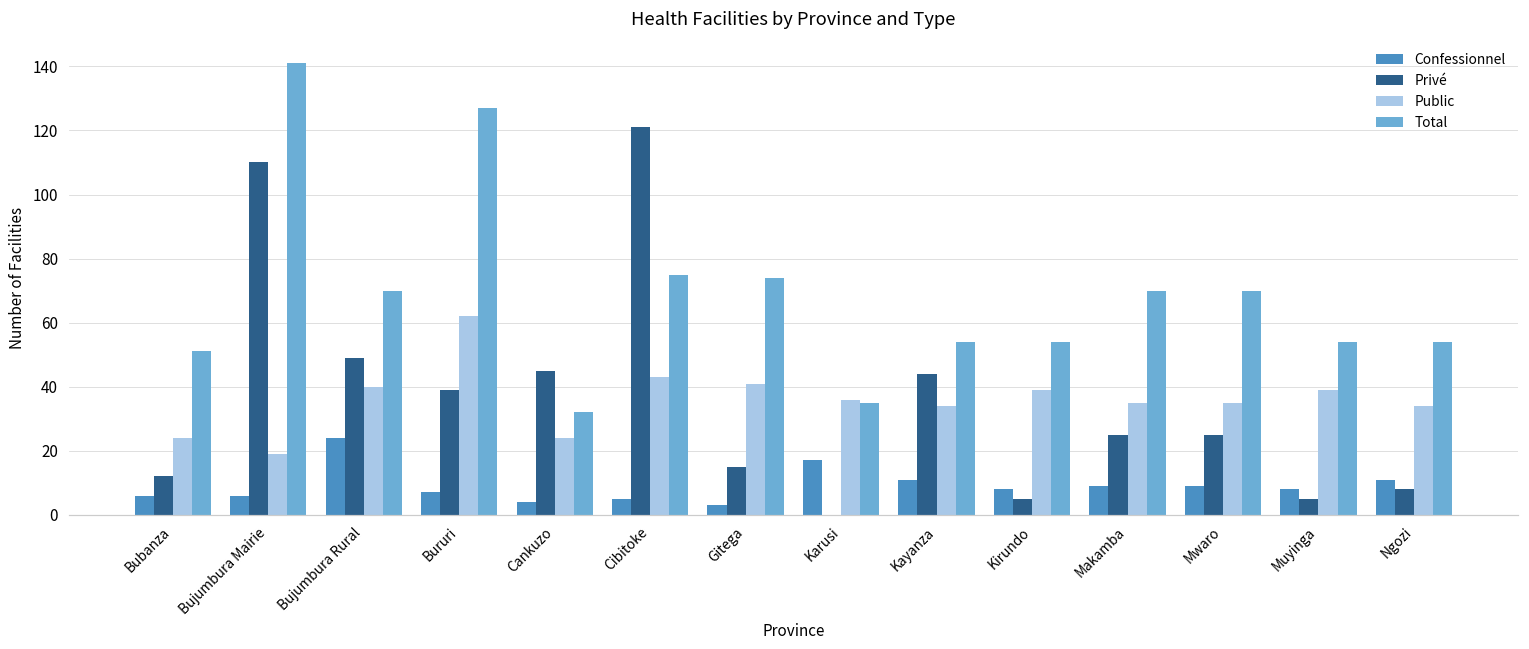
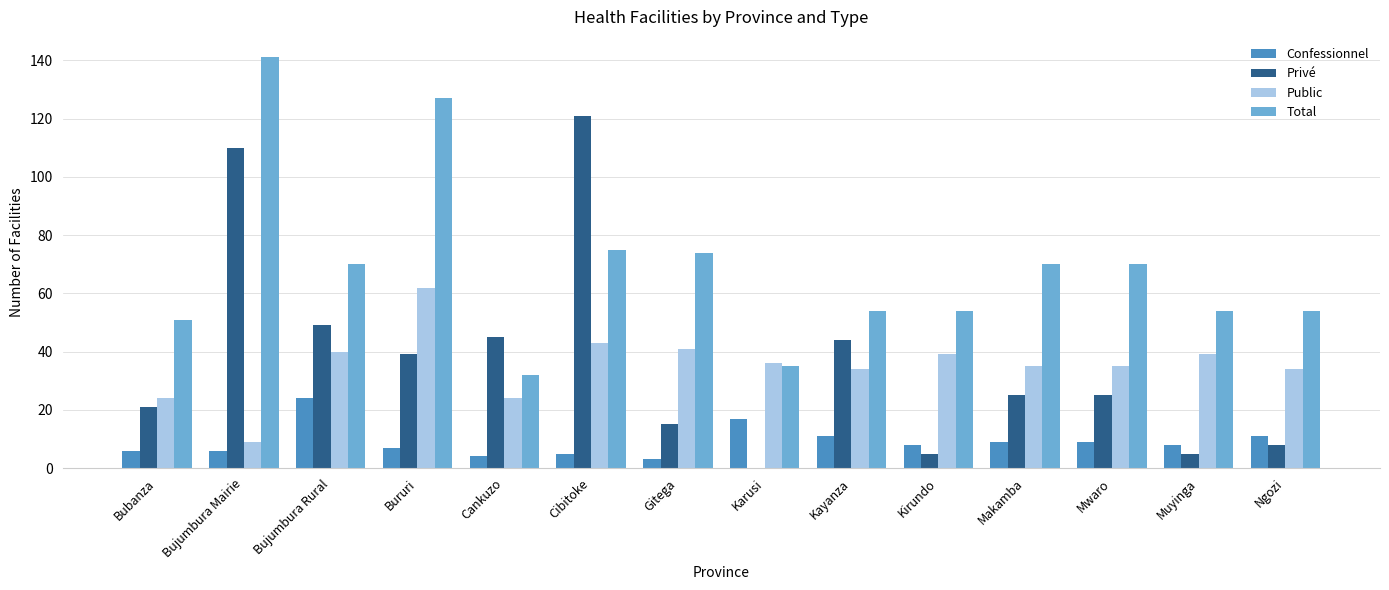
Privé, Bubanza: 12 -> 21
Public, Bujumbura Mairie: 19 -> 9
